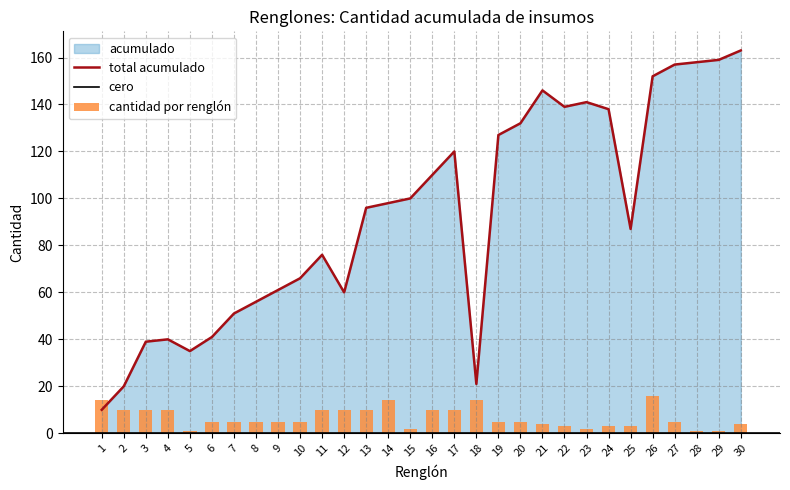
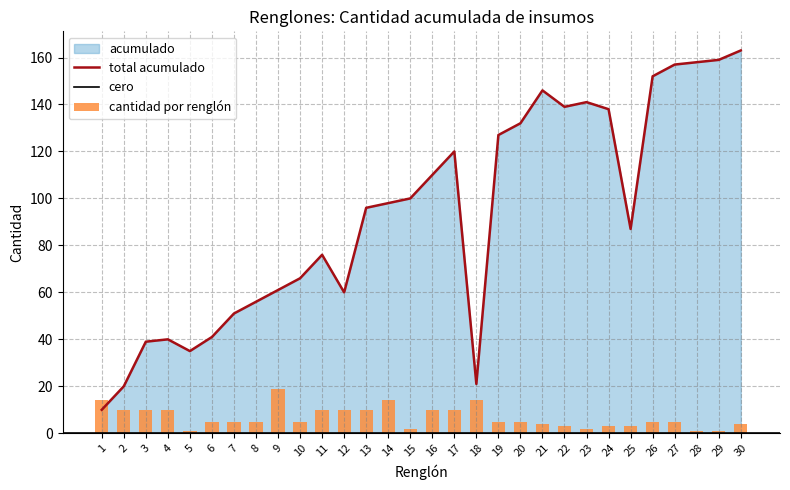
cantidad por renglón, 9: 5 -> 19
cantidad por renglón, 26: 16 -> 5
